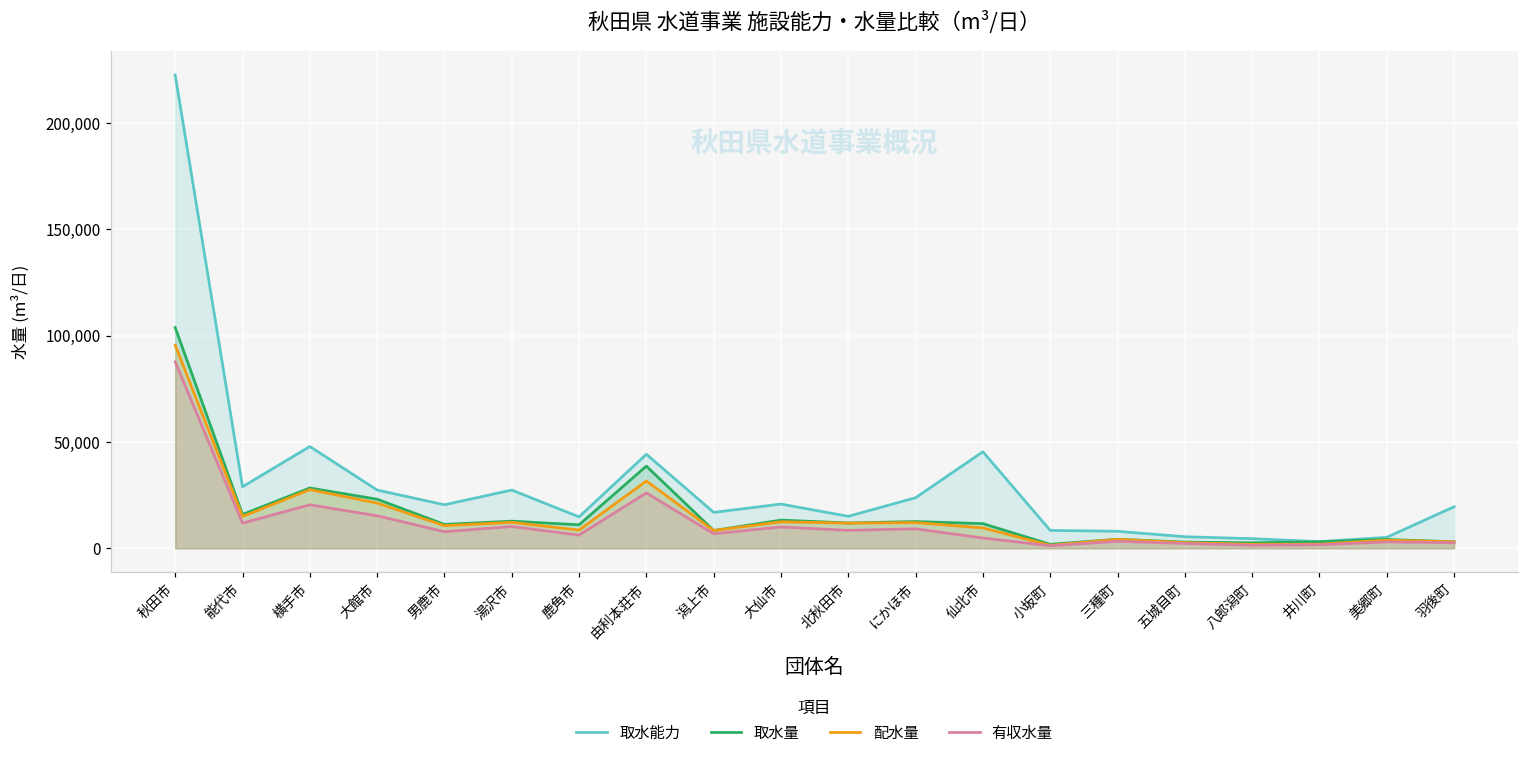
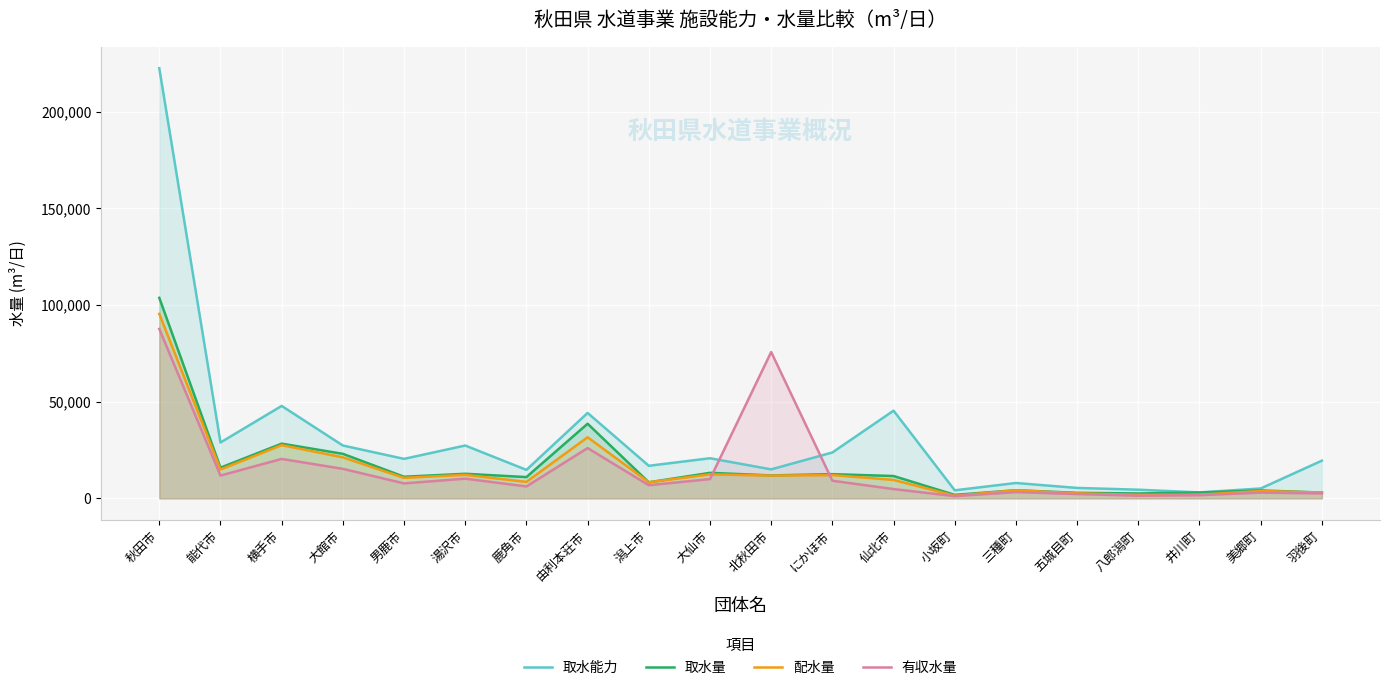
有収水量, 北秋田市: 8,000 -> 76,000
取水能力, 小坂町: 8,000 -> 4,000
